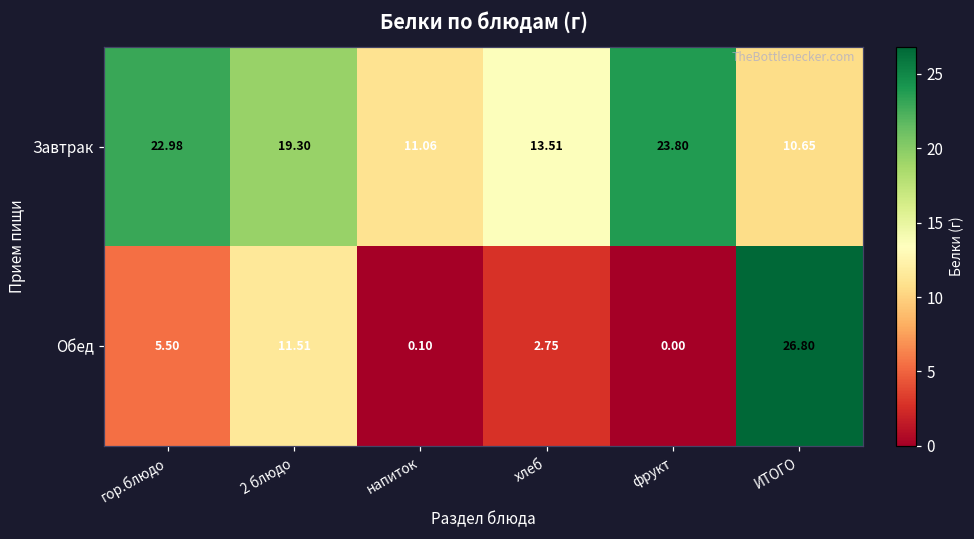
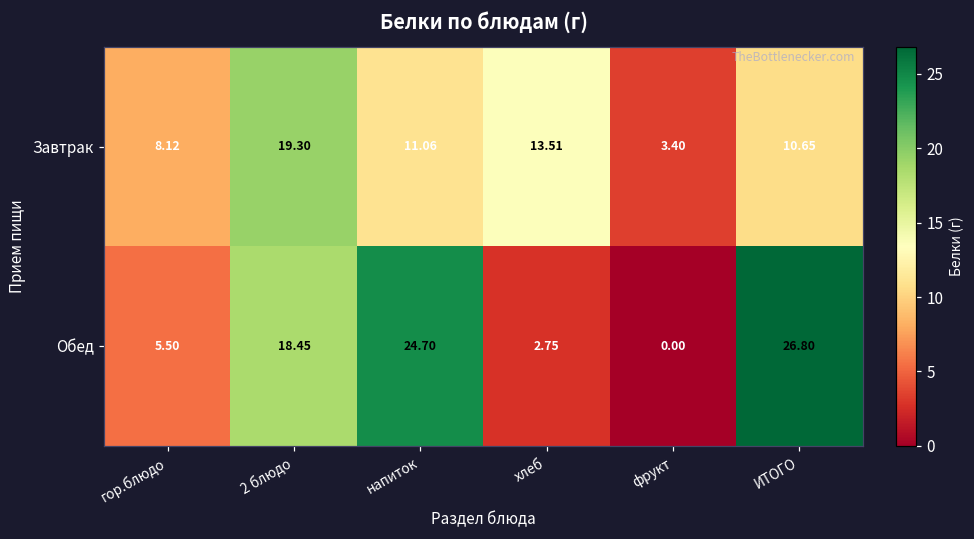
Завтрак, гор.блюдо: 22.98 -> 8.12
Завтрак, фрукт: 23.80 -> 3.40
Обед, 2 блюдо: 11.51 -> 18.45
Обед, напиток: 0.10 -> 24.70
